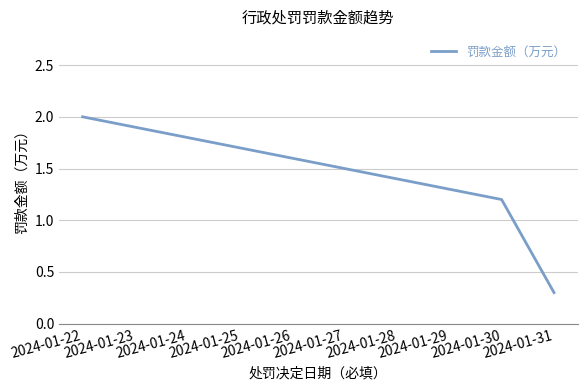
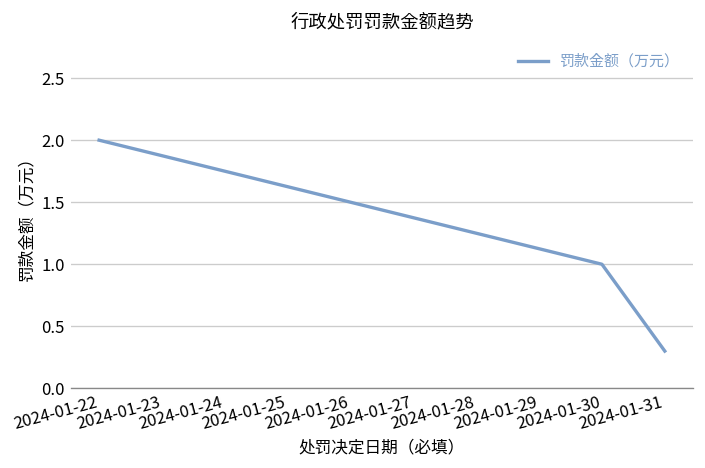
2024-01-30: 1.2 -> 1.0
